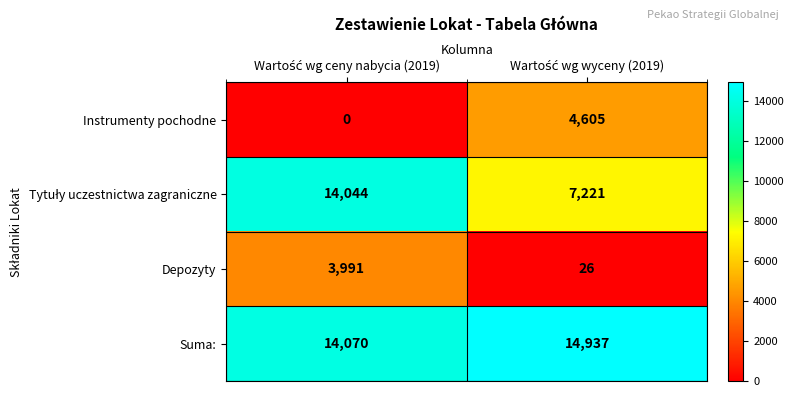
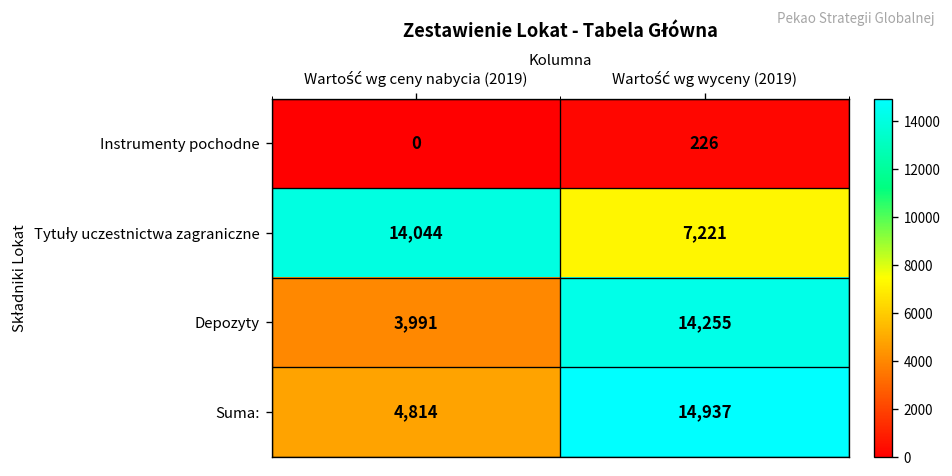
Instrumenty pochodne, Wartość wg wyceny (2019): 4,605 -> 226
Depozyty, Wartość wg wyceny (2019): 26 -> 14,255
Suma:, Wartość wg ceny nabycia (2019): 14,070 -> 4,814
